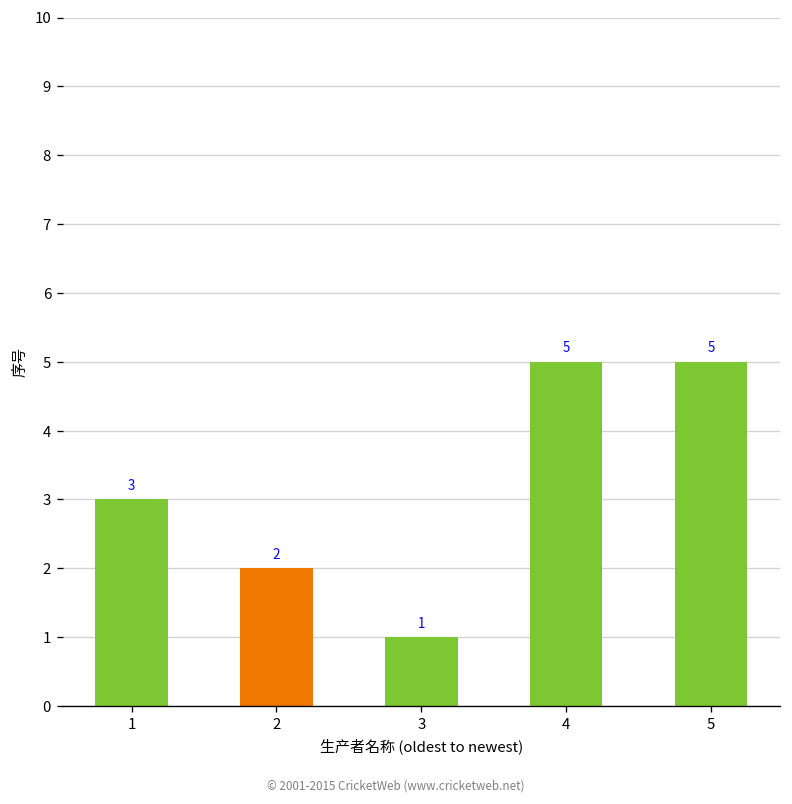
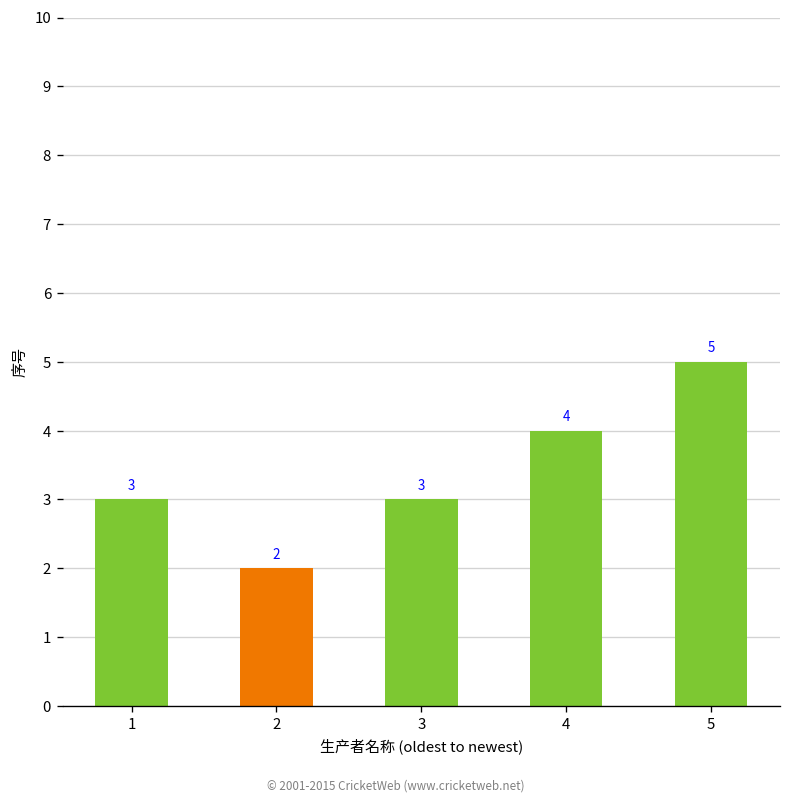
3: 1 -> 3
4: 5 -> 4
